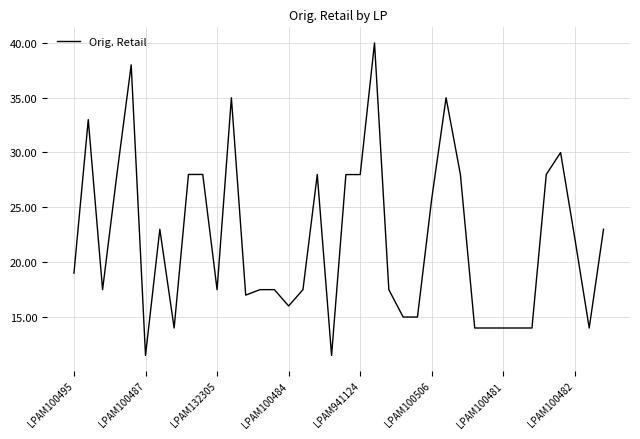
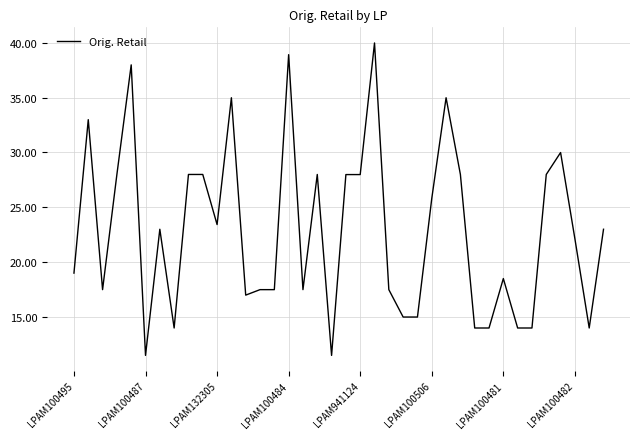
LPAM132305: 17.5 -> 23.4
LPAM100484: 16.0 -> 38.9
LPAM100481: 14.0 -> 18.5
